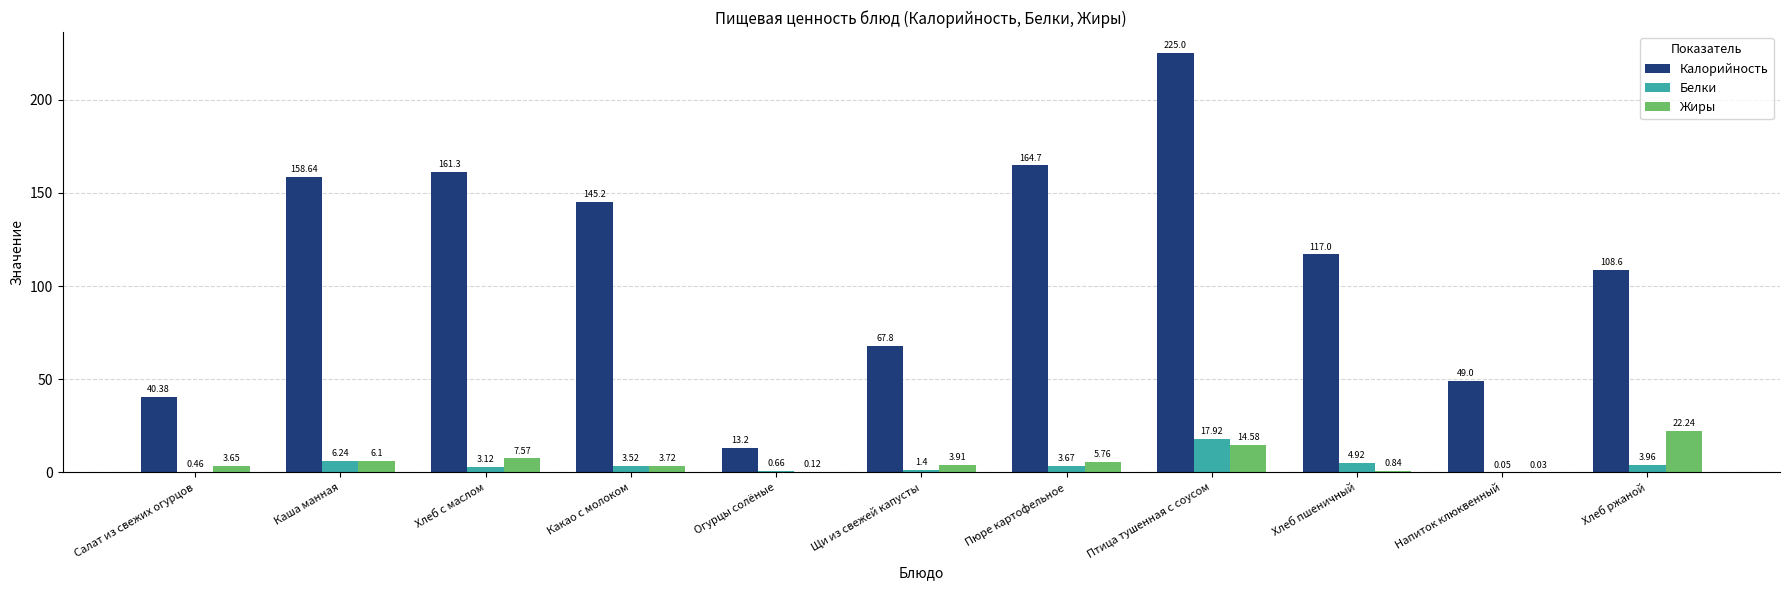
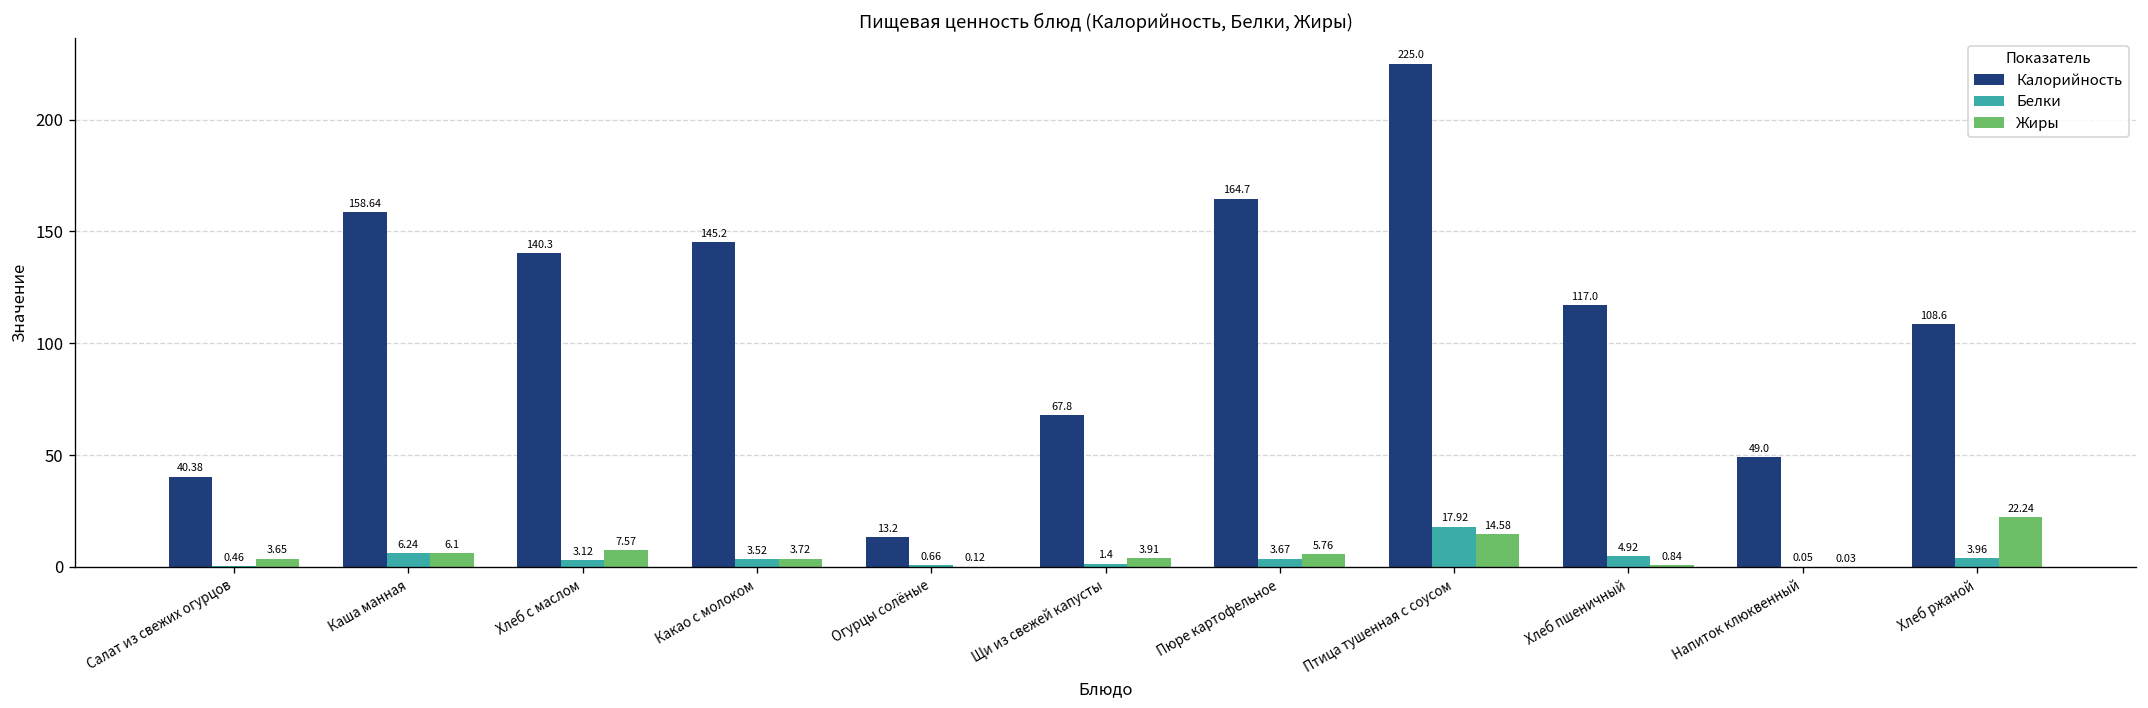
Калорийность, Хлеб с маслом: 161.3 -> 140.3
